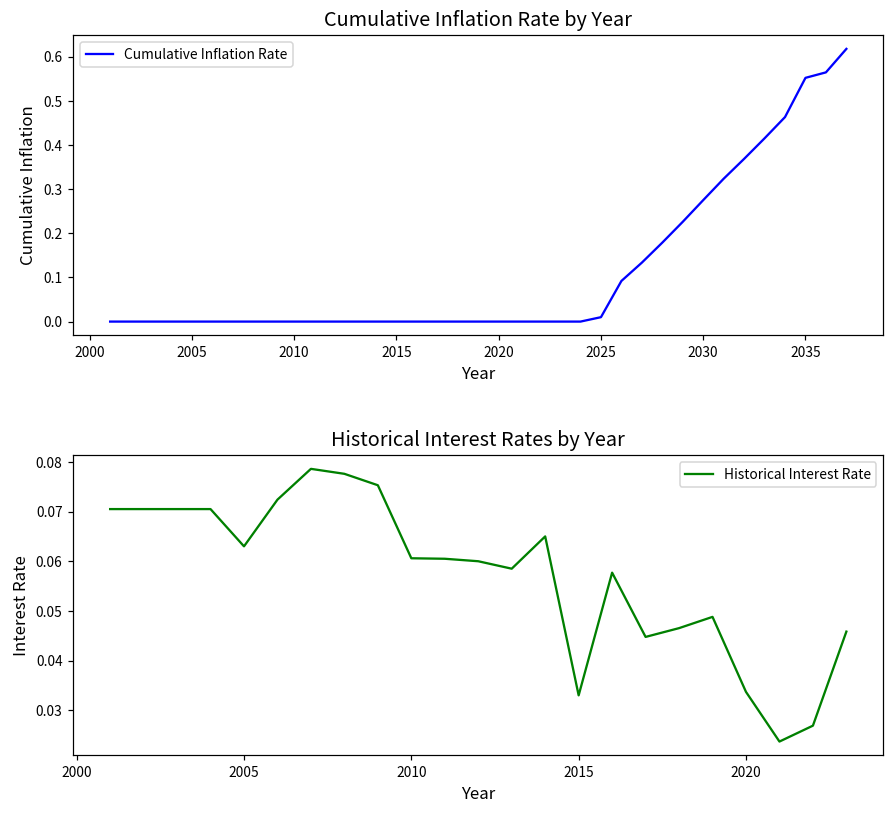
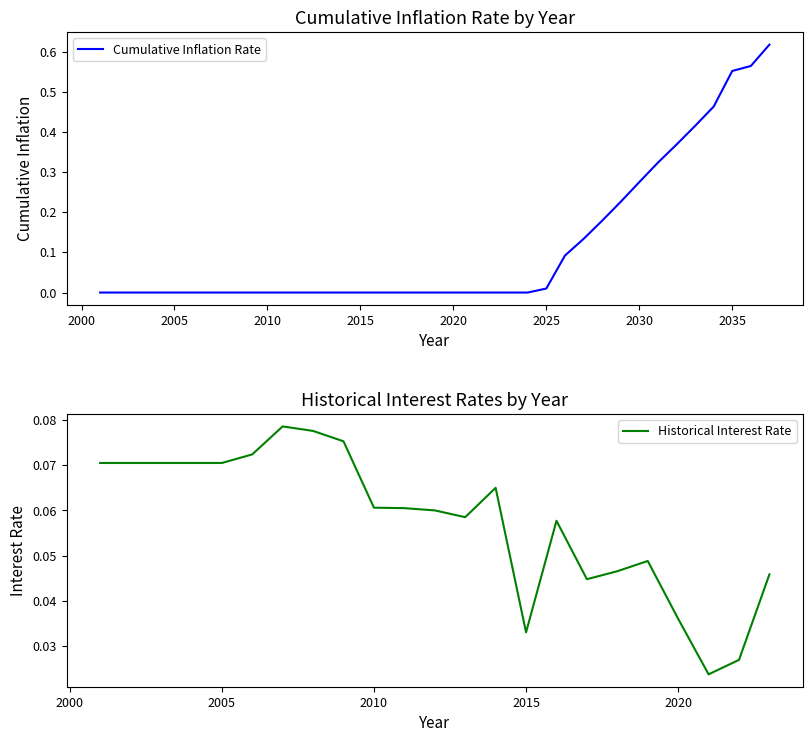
Historical Interest Rates by Year, 2005: 0.063 -> 0.071
Historical Interest Rates by Year, 2020: 0.034 -> 0.036
